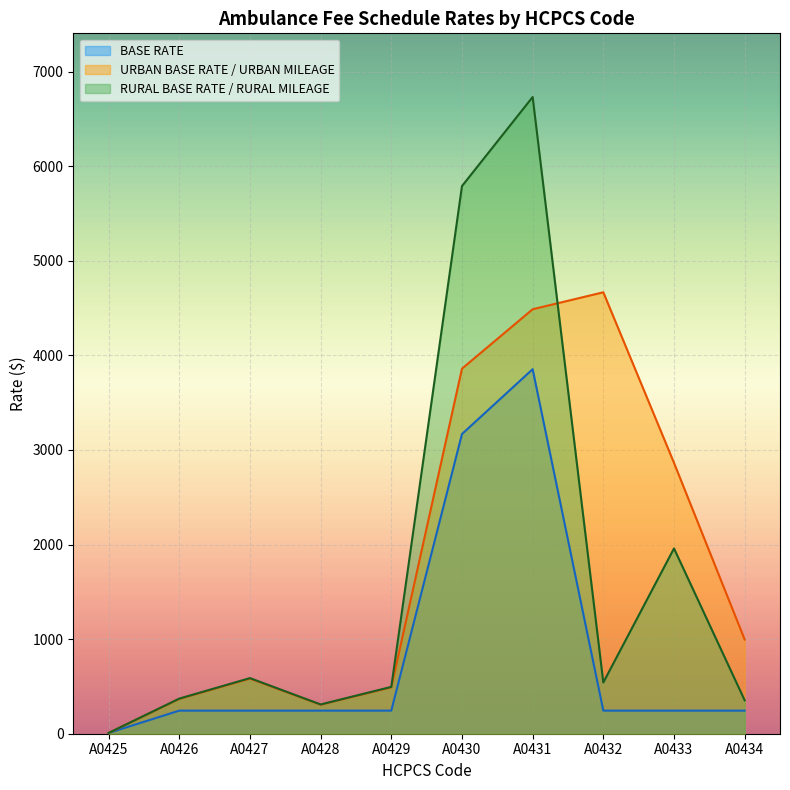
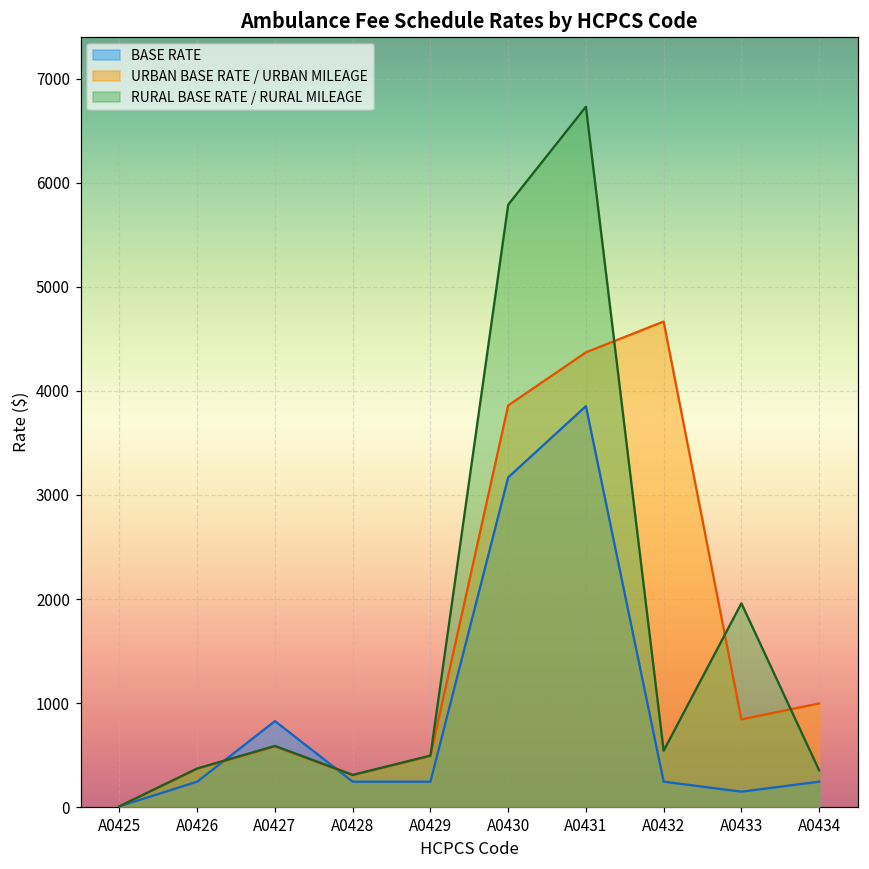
BASE RATE, A0427: 200 -> 800
URBAN BASE RATE / URBAN MILEAGE, A0431: 4500 -> 4400
BASE RATE, A0433: 200 -> 100
URBAN BASE RATE / URBAN MILEAGE, A0433: 2900 -> 800
